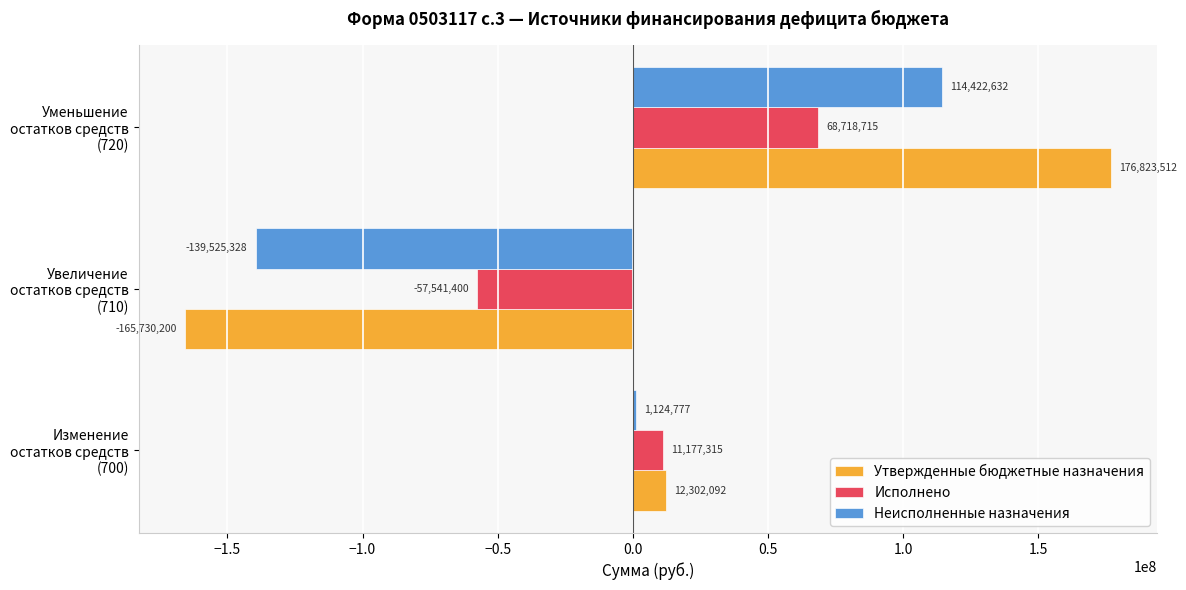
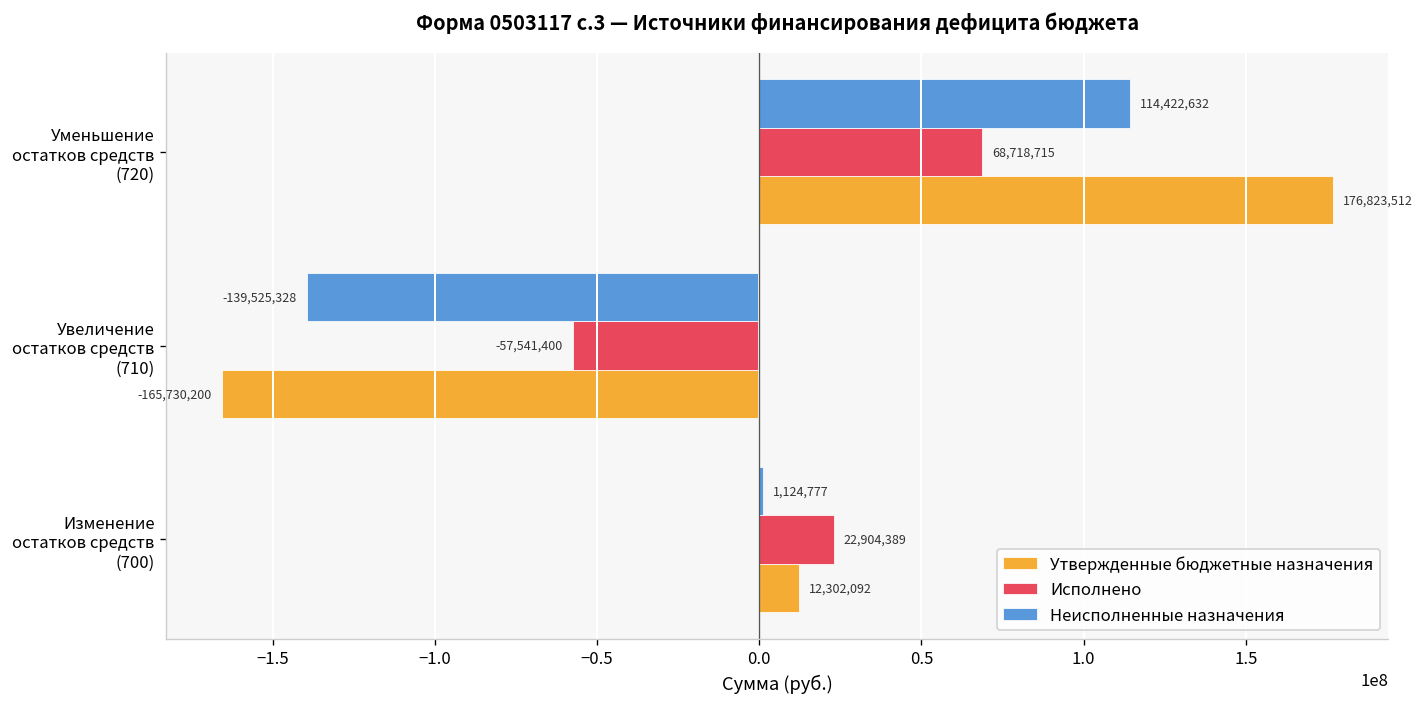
Исполнено, Изменение остатков средств (700): 11,177,315 -> 22,904,389
